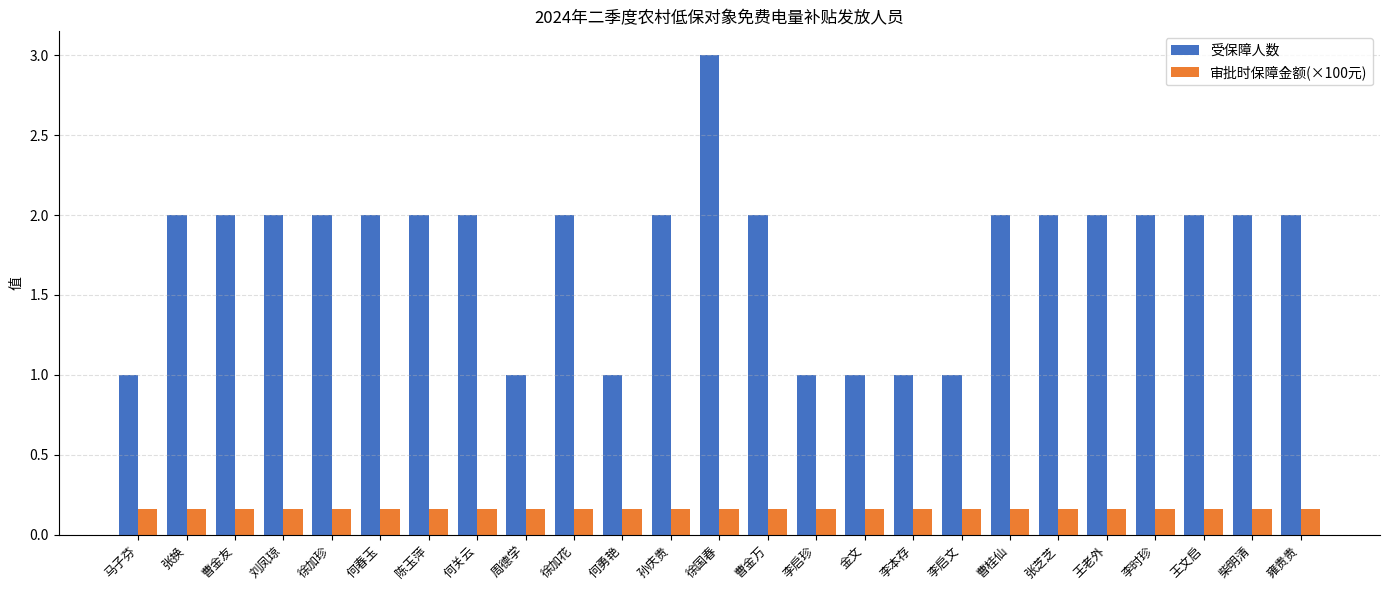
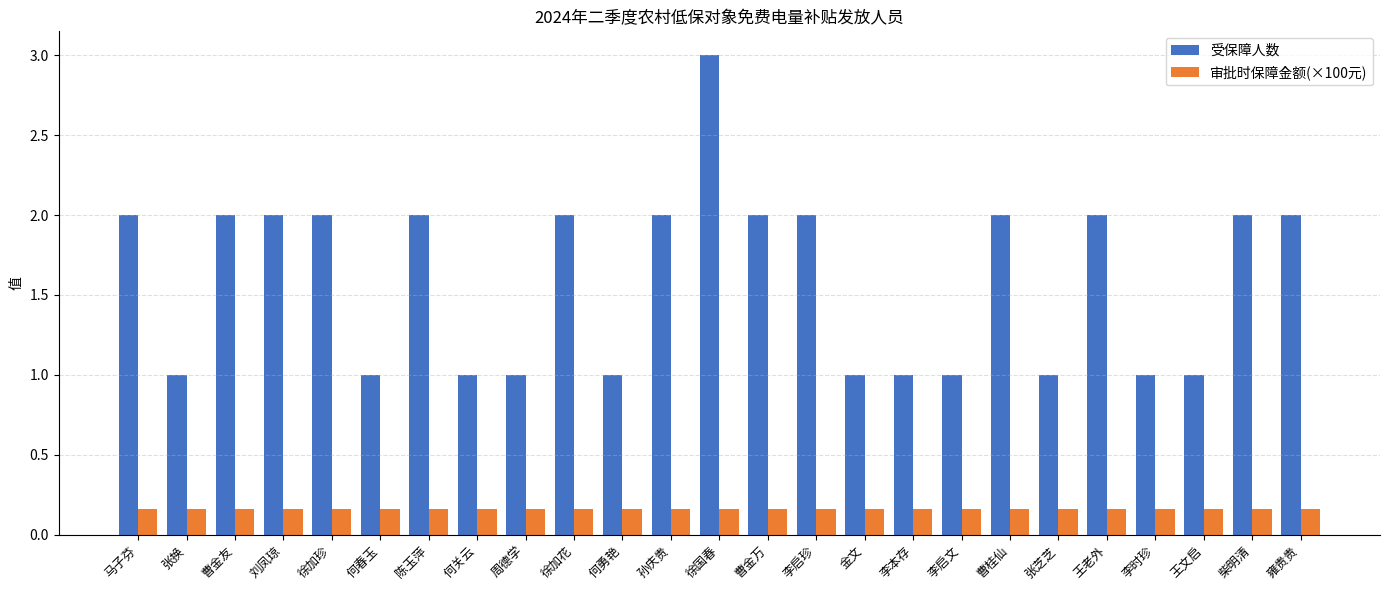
受保障人数, 马子芬: 1 -> 2
受保障人数, 张换: 2 -> 1
受保障人数, 何春玉: 2 -> 1
受保障人数, 何关云: 2 -> 1
受保障人数, 李启珍: 1 -> 2
受保障人数, 张芝芝: 2 -> 1
受保障人数, 李时珍: 2 -> 1
受保障人数, 王文启: 2 -> 1
